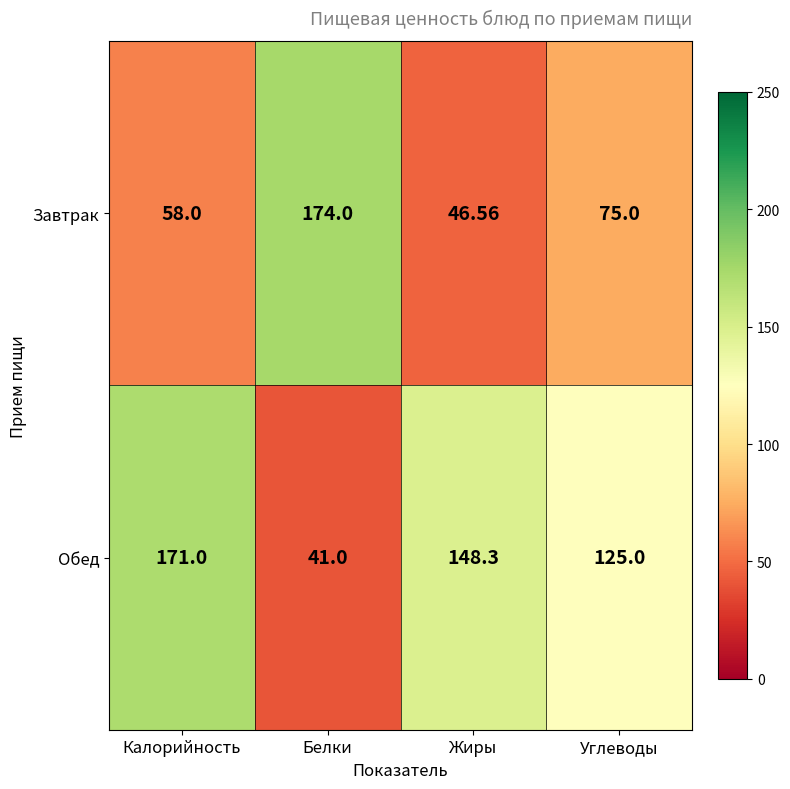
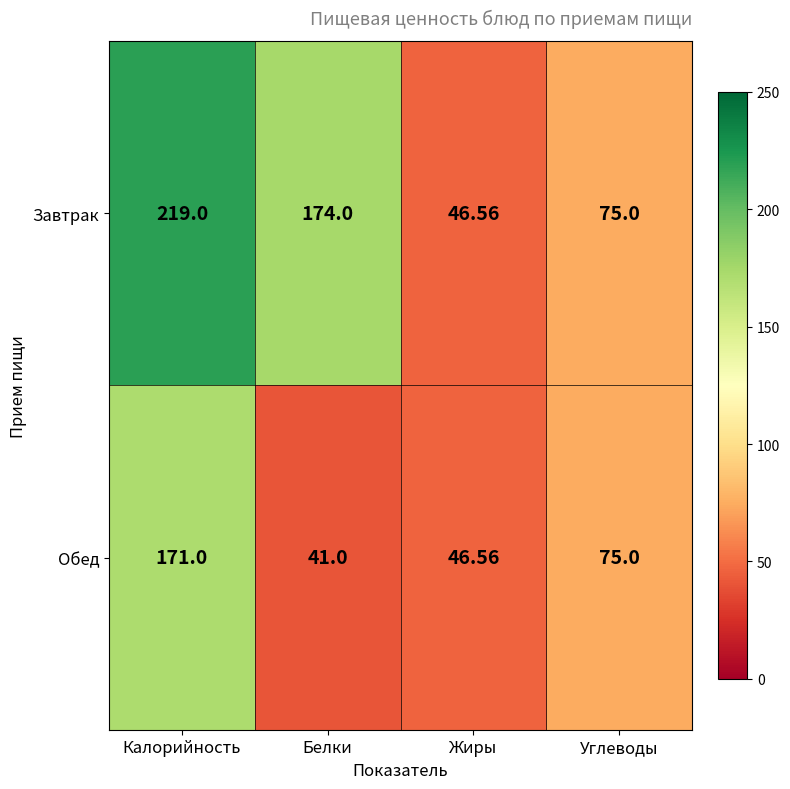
Завтрак, Калорийность: 58.0 -> 219.0
Обед, Жиры: 148.3 -> 46.56
Обед, Углеводы: 125.0 -> 75.0
